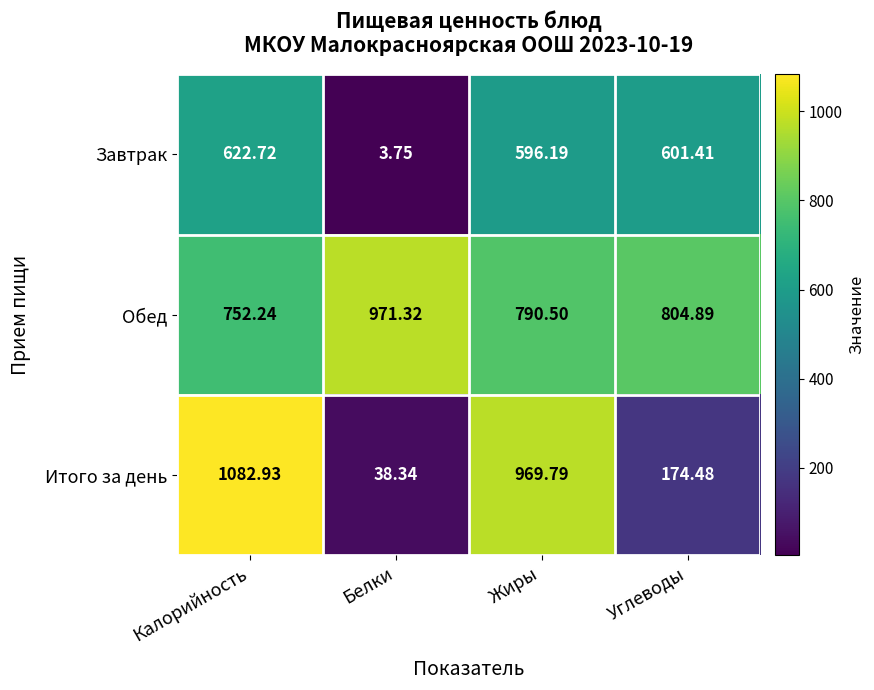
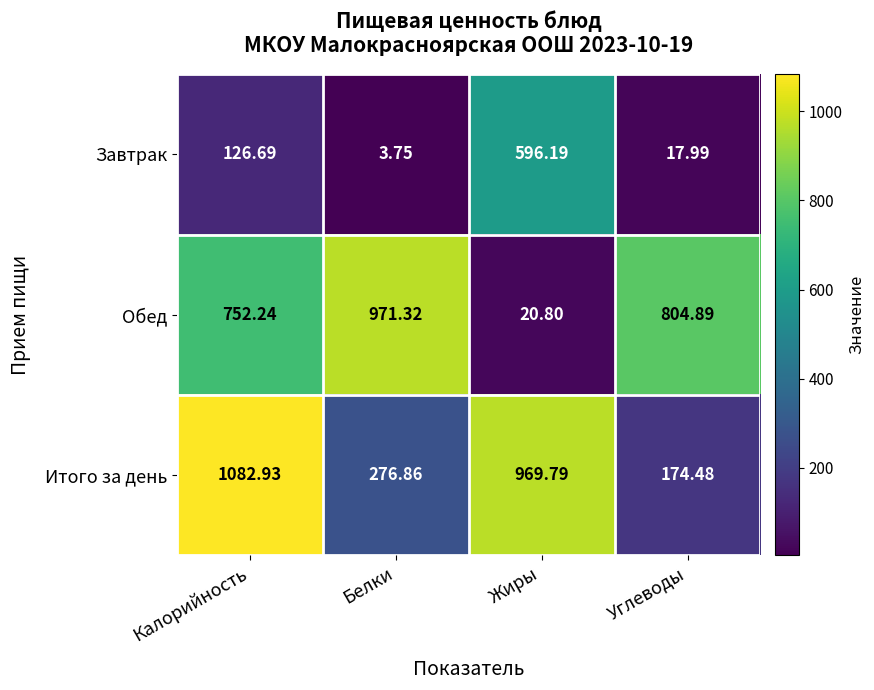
Завтрак, Калорийность: 622.72 -> 126.69
Завтрак, Углеводы: 601.41 -> 17.99
Обед, Жиры: 790.50 -> 20.80
Итого за день, Белки: 38.34 -> 276.86
